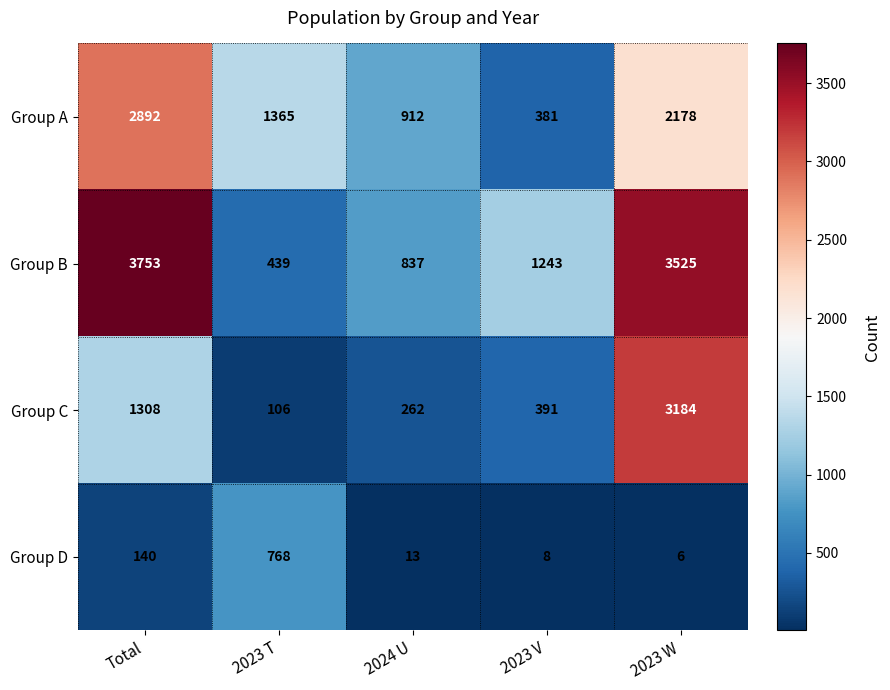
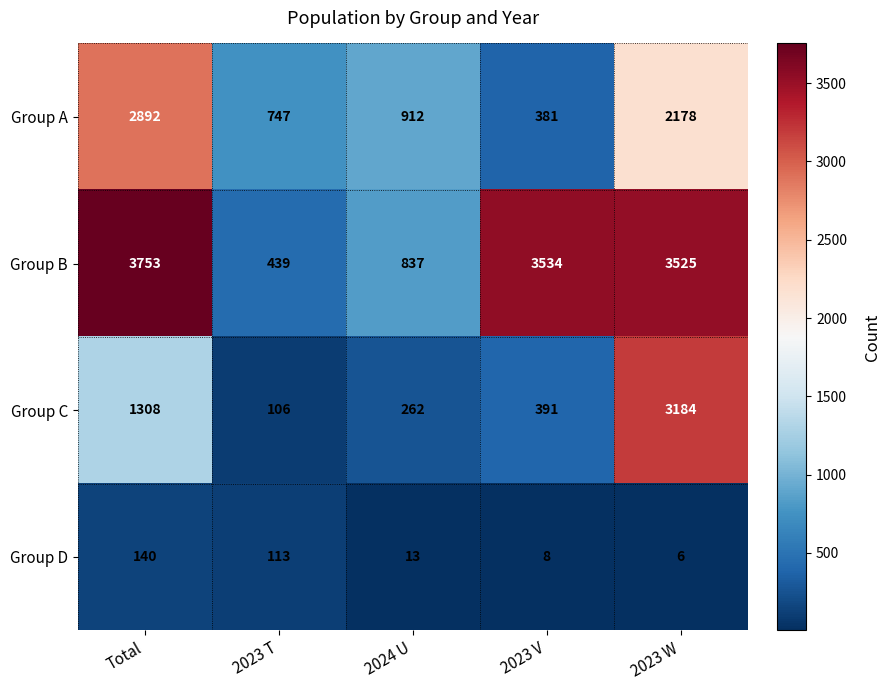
Group A, 2023 T: 1365 -> 747
Group B, 2023 V: 1243 -> 3534
Group D, 2023 T: 768 -> 113
